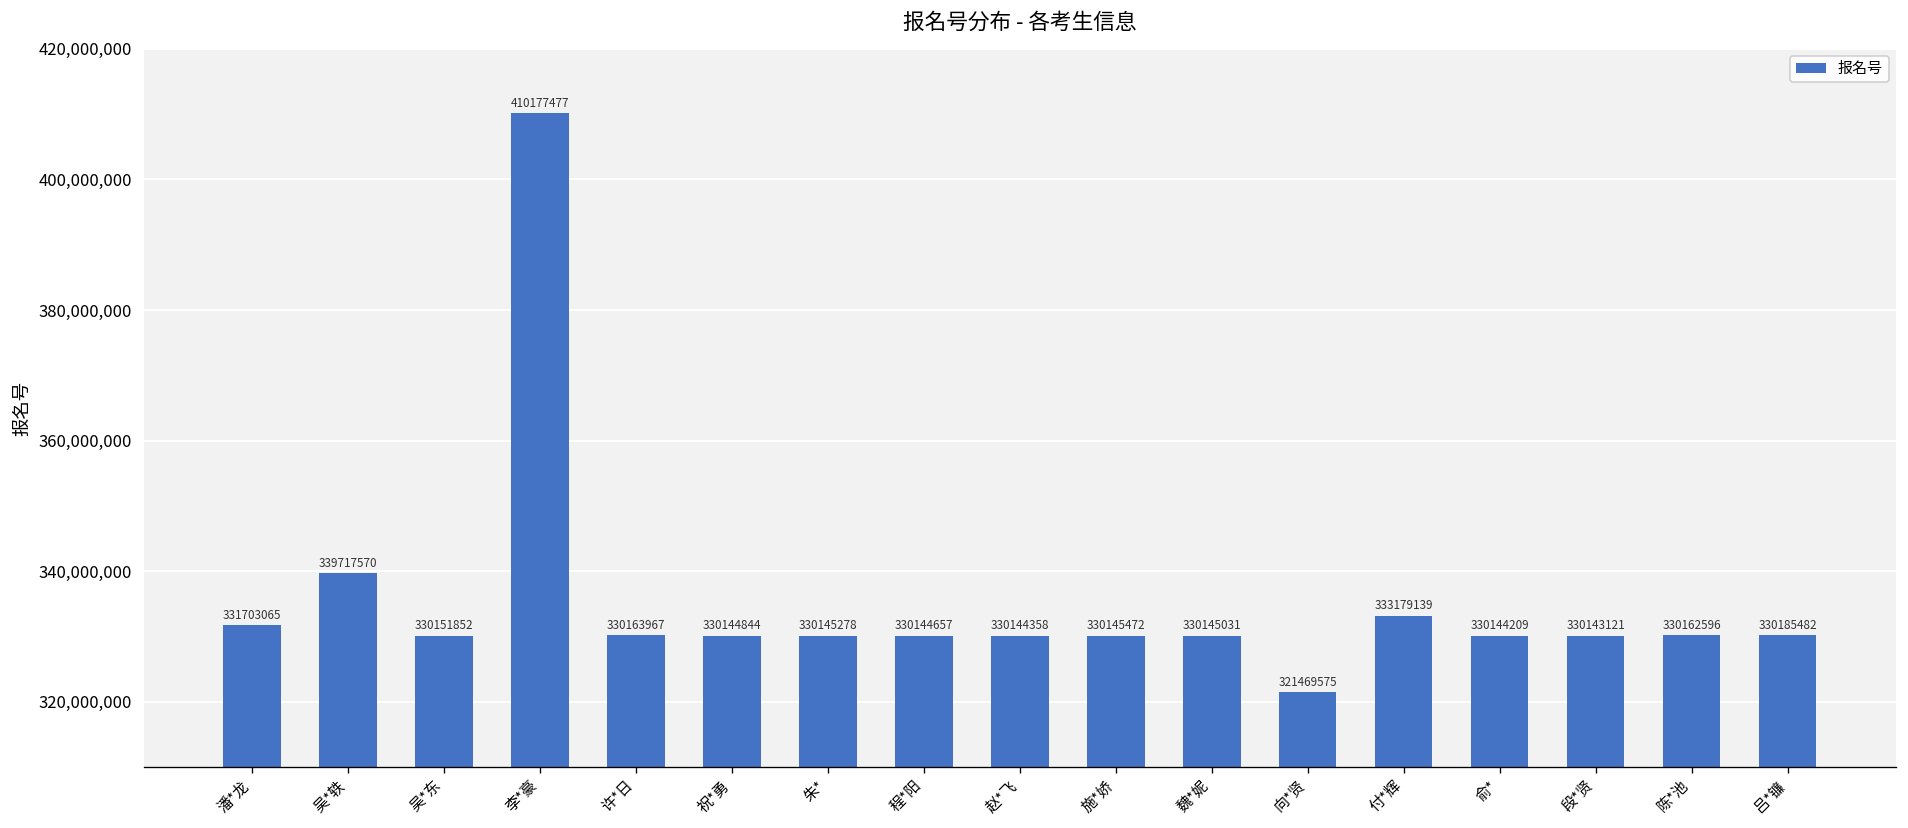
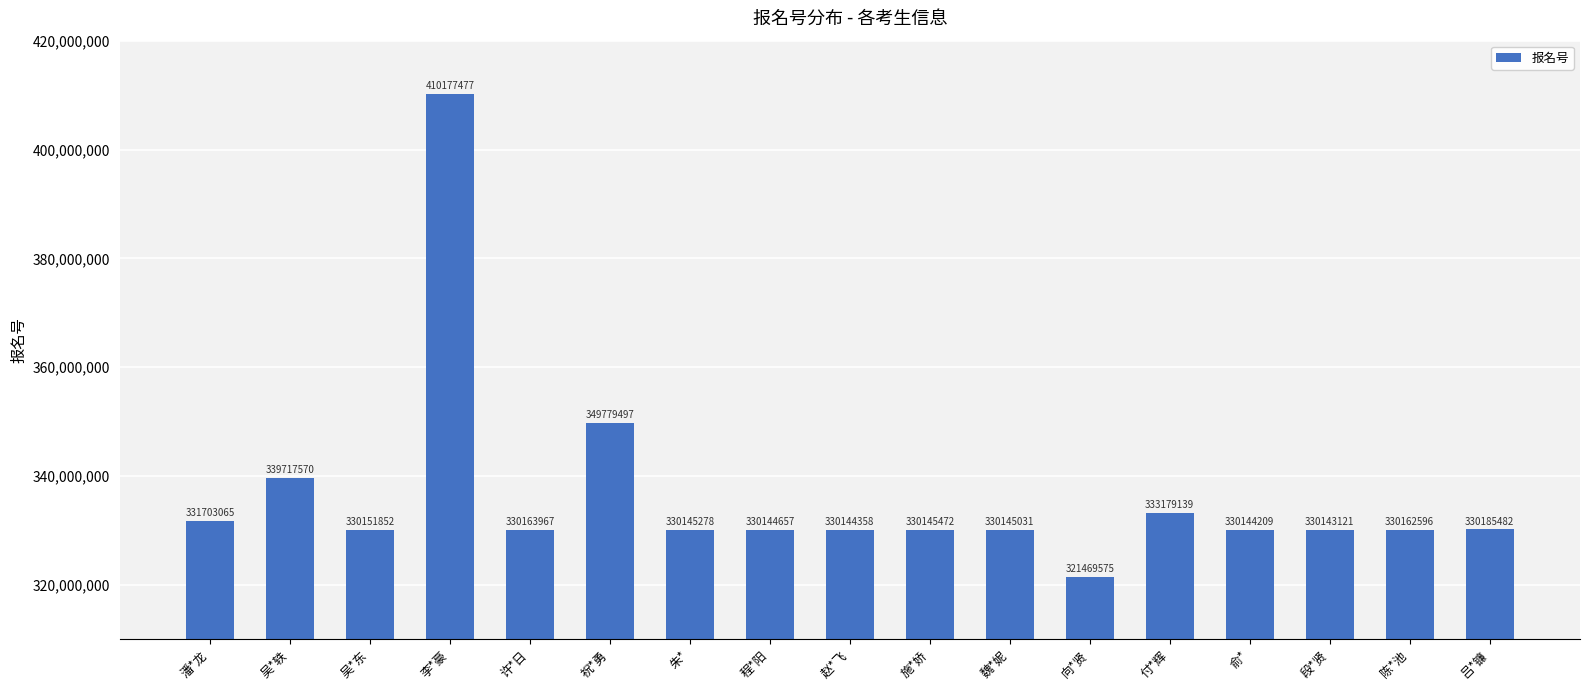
祝*勇: 330144844 -> 349779497
